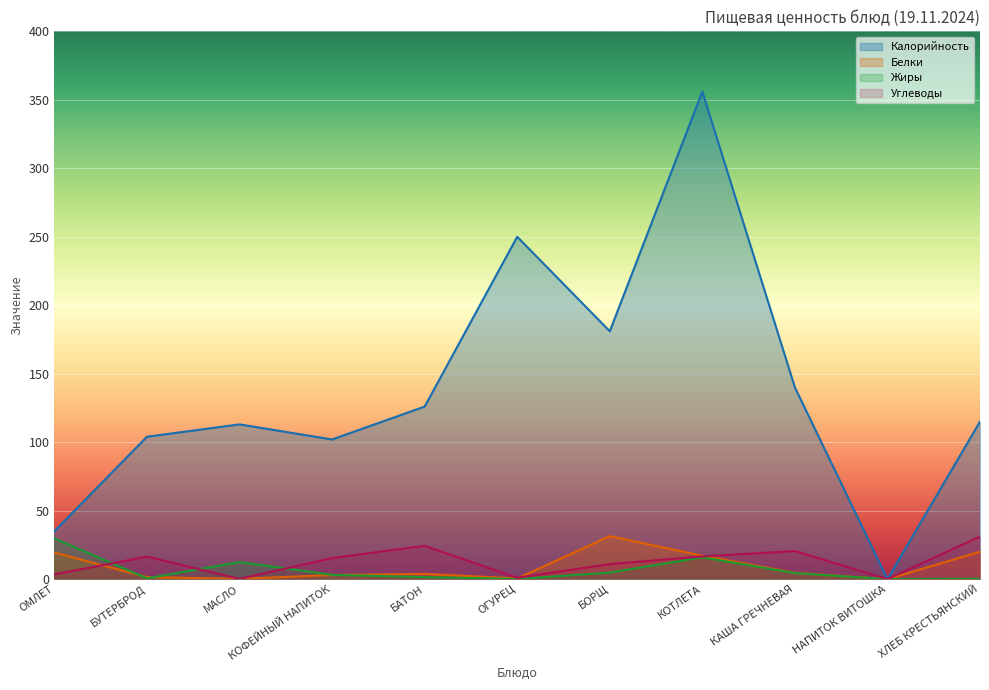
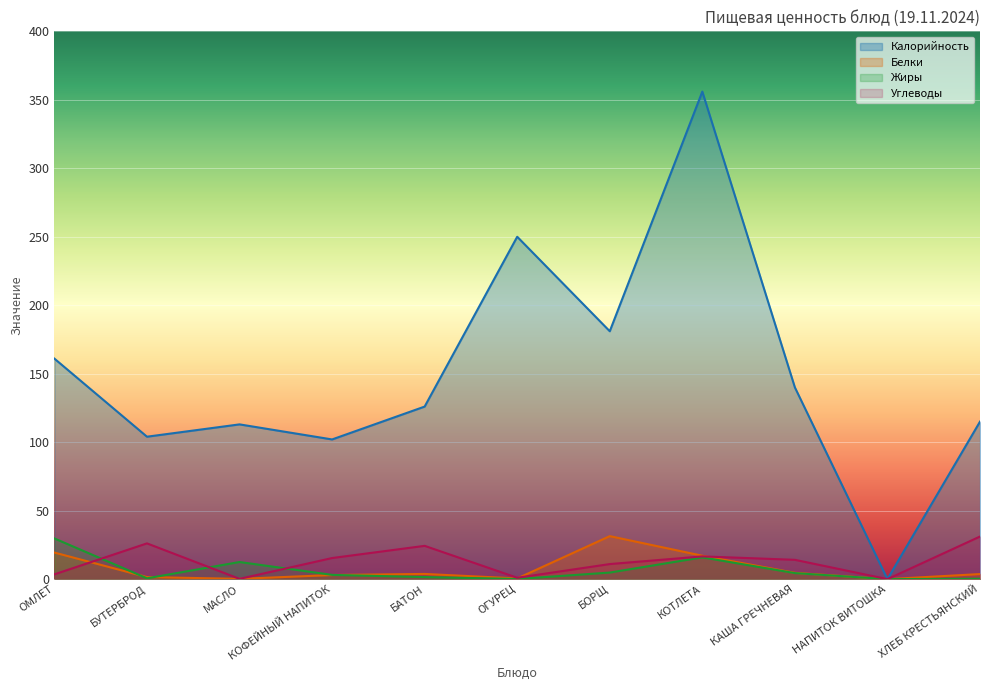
Калорийность, ОМЛЕТ: 35 -> 161
Углеводы, БУТЕРБРОД: 16 -> 26
Углеводы, КАША ГРЕЧНЕВАЯ: 21 -> 14
Белки, ХЛЕБ КРЕСТЬЯНСКИЙ: 20 -> 4
